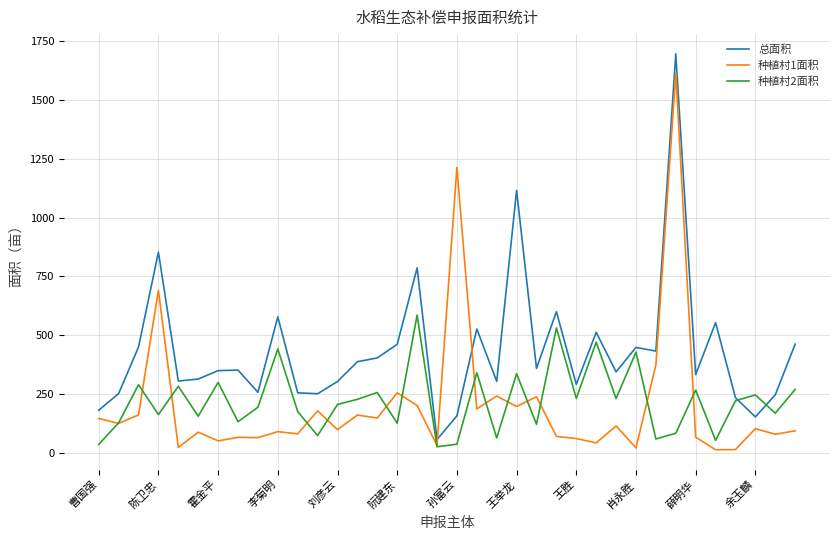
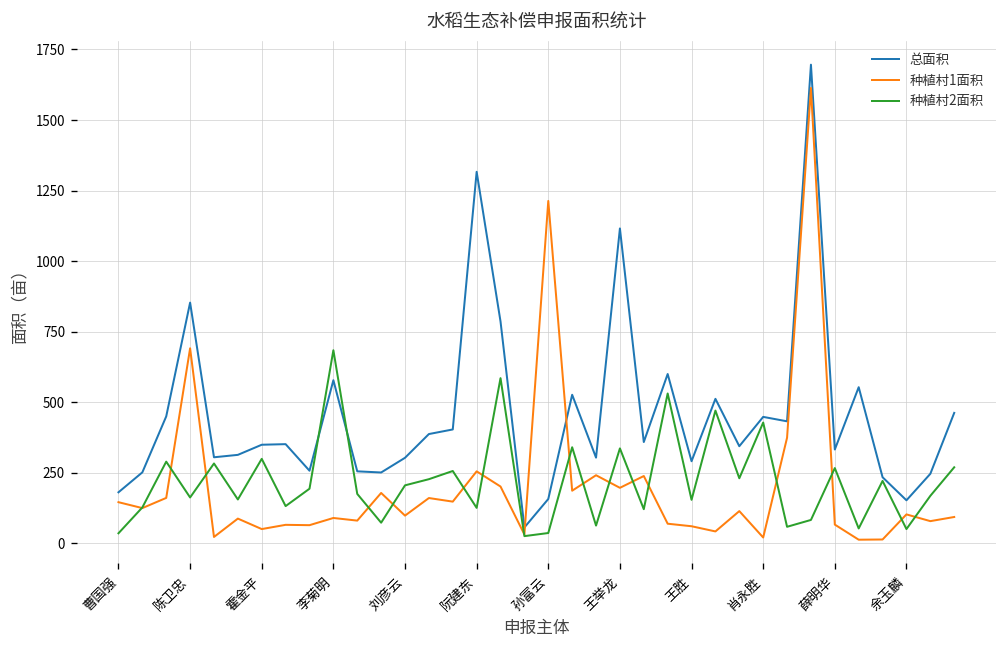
种植村2面积, 李菊明: 440 -> 680
总面积, 阮建东: 460 -> 1320
种植村2面积, 王胜: 230 -> 150
种植村2面积, 余玉麟: 250 -> 50
